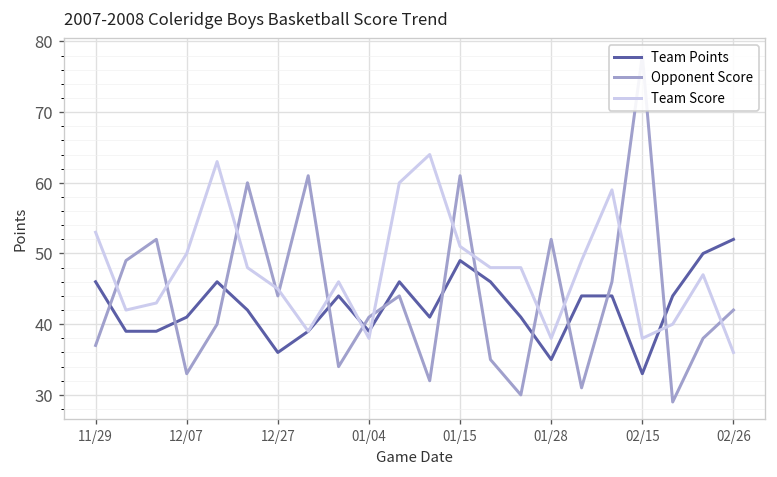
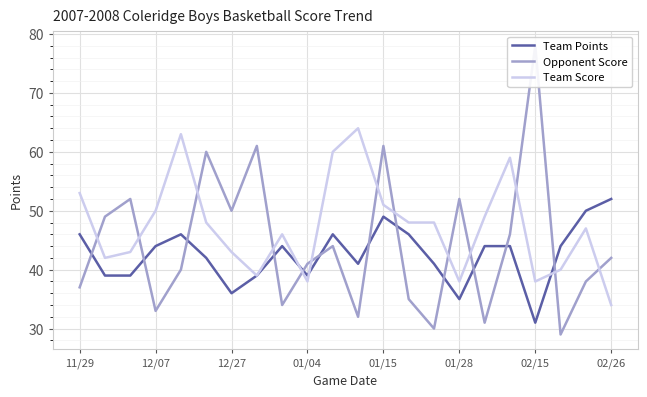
Team Points, 12/07: 41 -> 44
Opponent Score, 12/27: 44 -> 50
Team Score, 12/27: 45 -> 43
Team Points, 02/15: 33 -> 31
Team Score, 02/26: 36 -> 34
